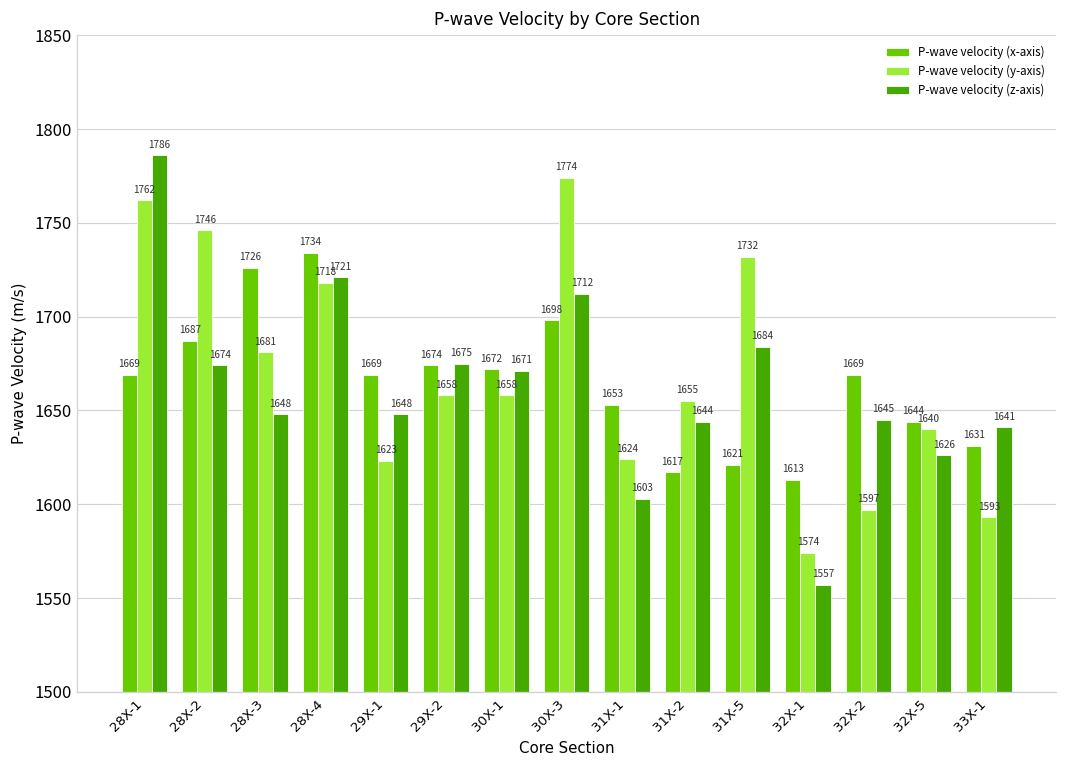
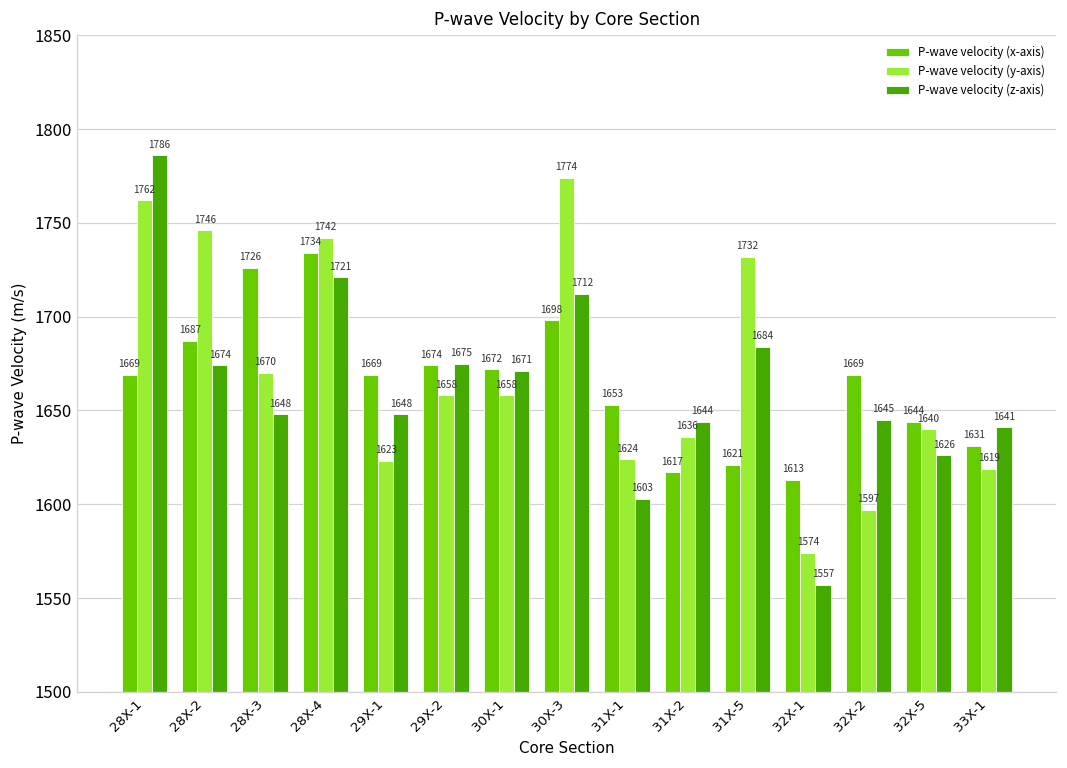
P-wave velocity (y-axis), 28X-3: 1681 -> 1670
P-wave velocity (y-axis), 28X-4: 1718 -> 1742
P-wave velocity (y-axis), 31X-2: 1655 -> 1636
P-wave velocity (y-axis), 33X-1: 1593 -> 1619
